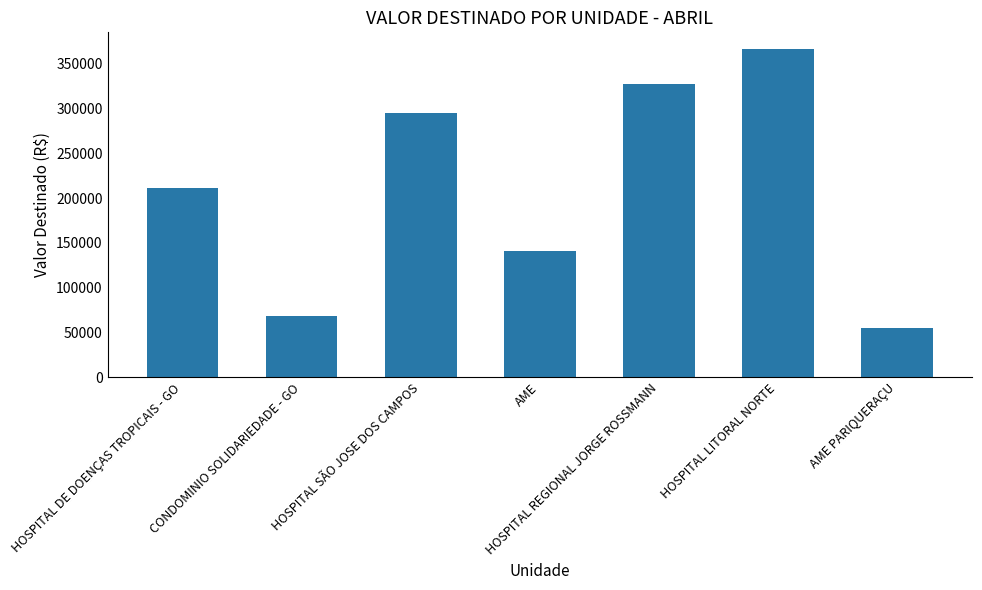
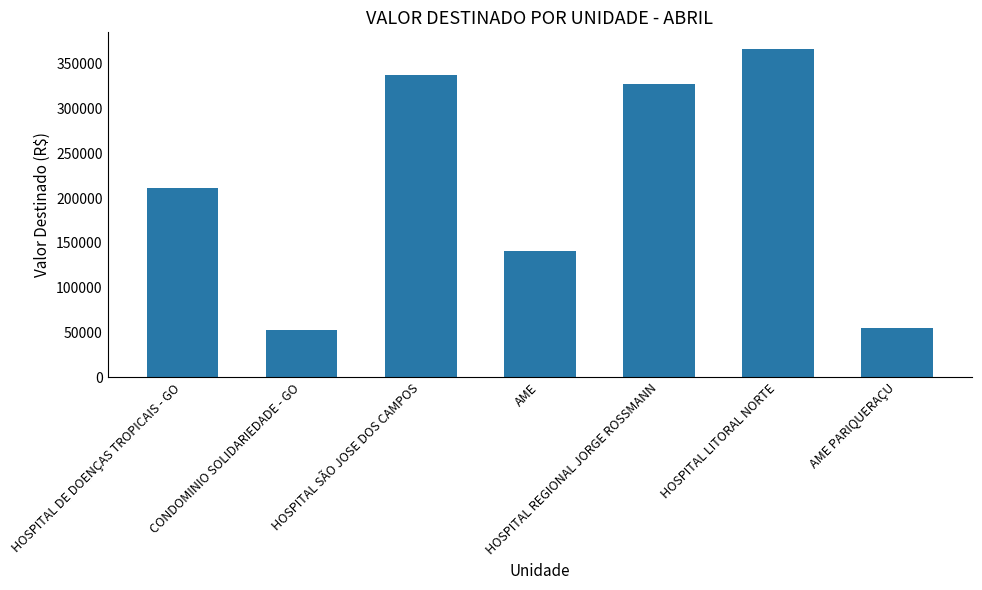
CONDOMINIO SOLIDARIEDADE - GO: 70000 -> 50000
HOSPITAL SÃO JOSE DOS CAMPOS: 300000 -> 340000
